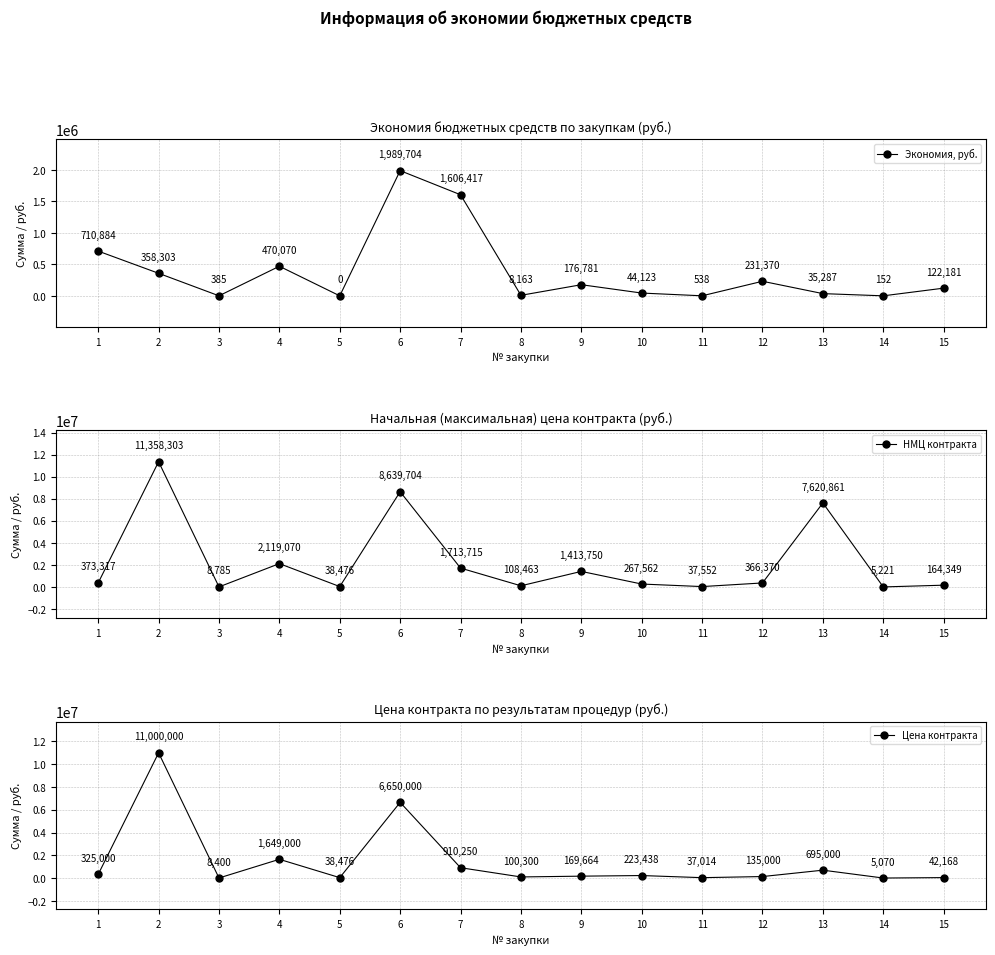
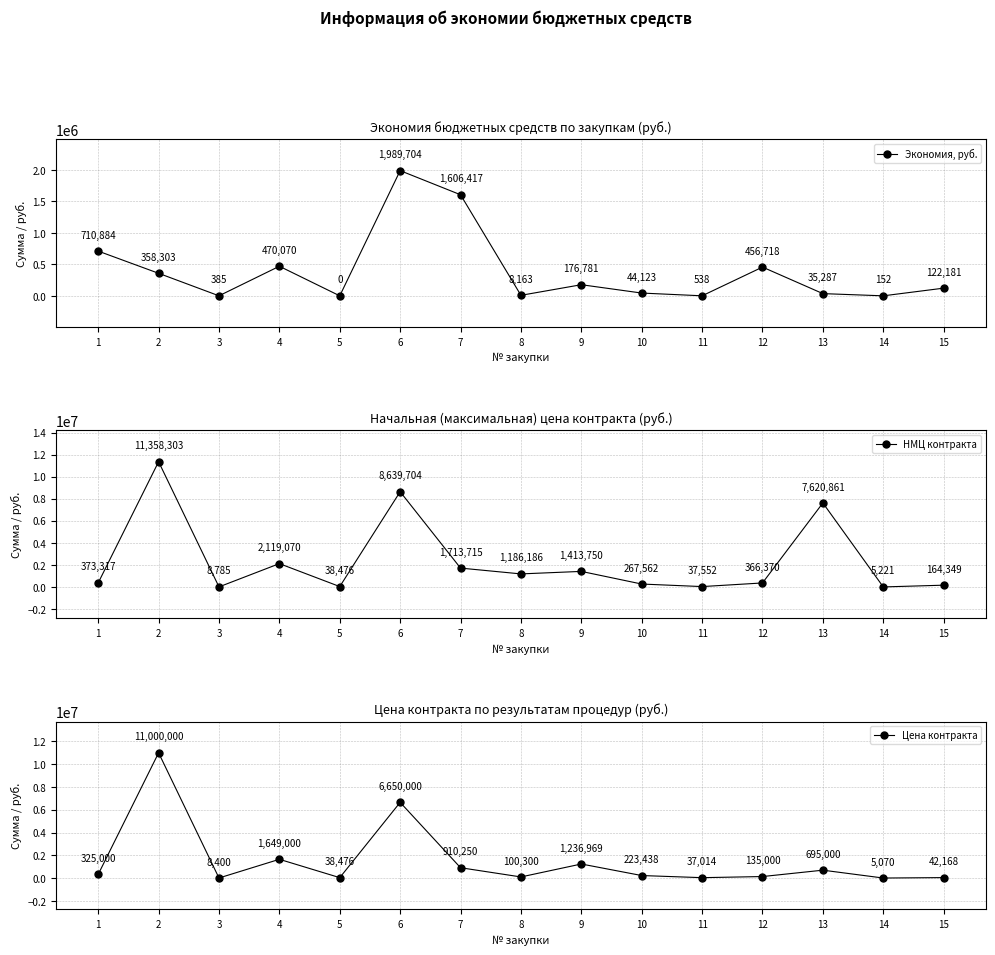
Экономия бюджетных средств по закупкам (руб.), 12: 231,370 -> 456,718
Начальная (максимальная) цена контракта (руб.), 8: 108,463 -> 1,186,186
Цена контракта по результатам процедур (руб.), 9: 169,664 -> 1,236,969
